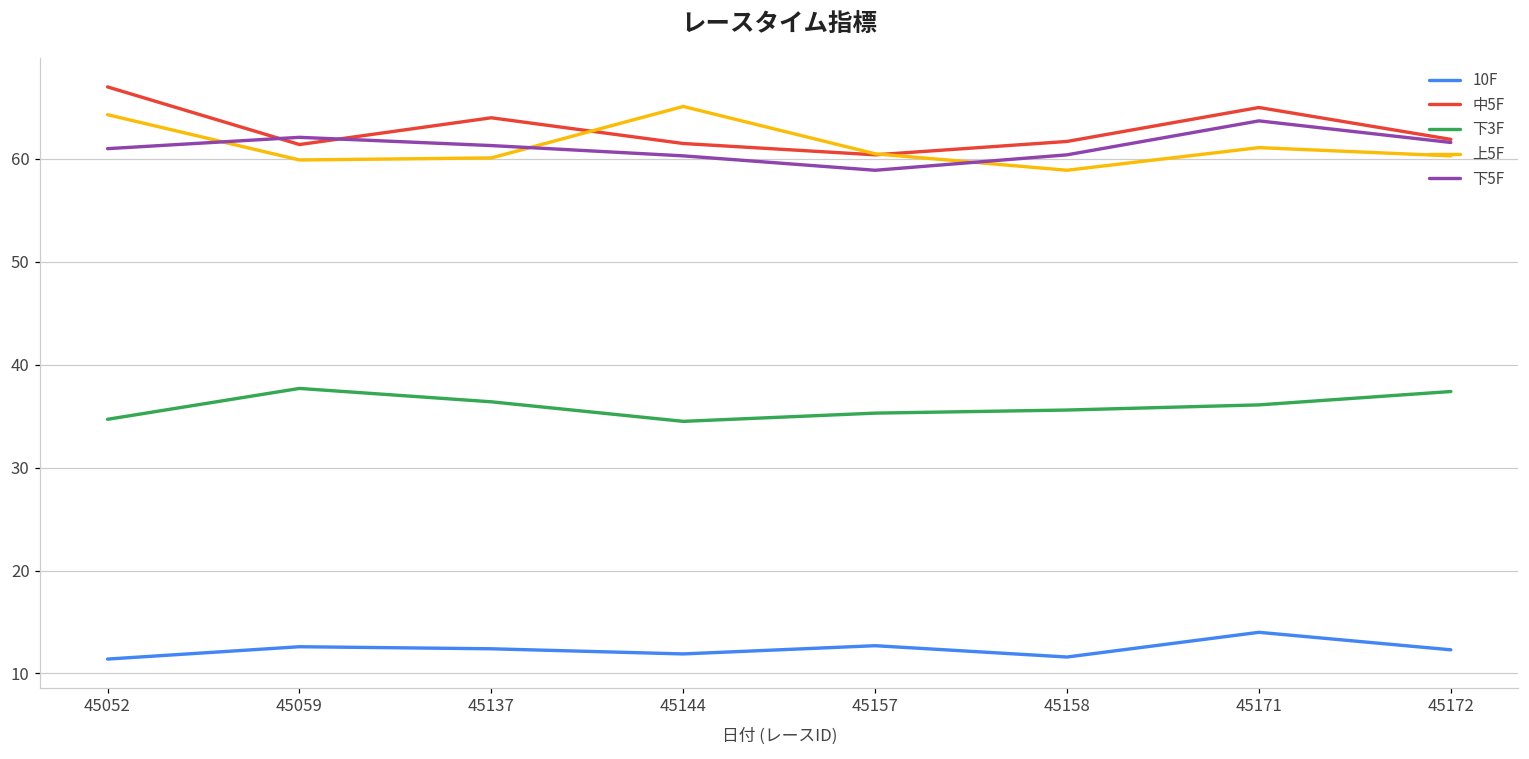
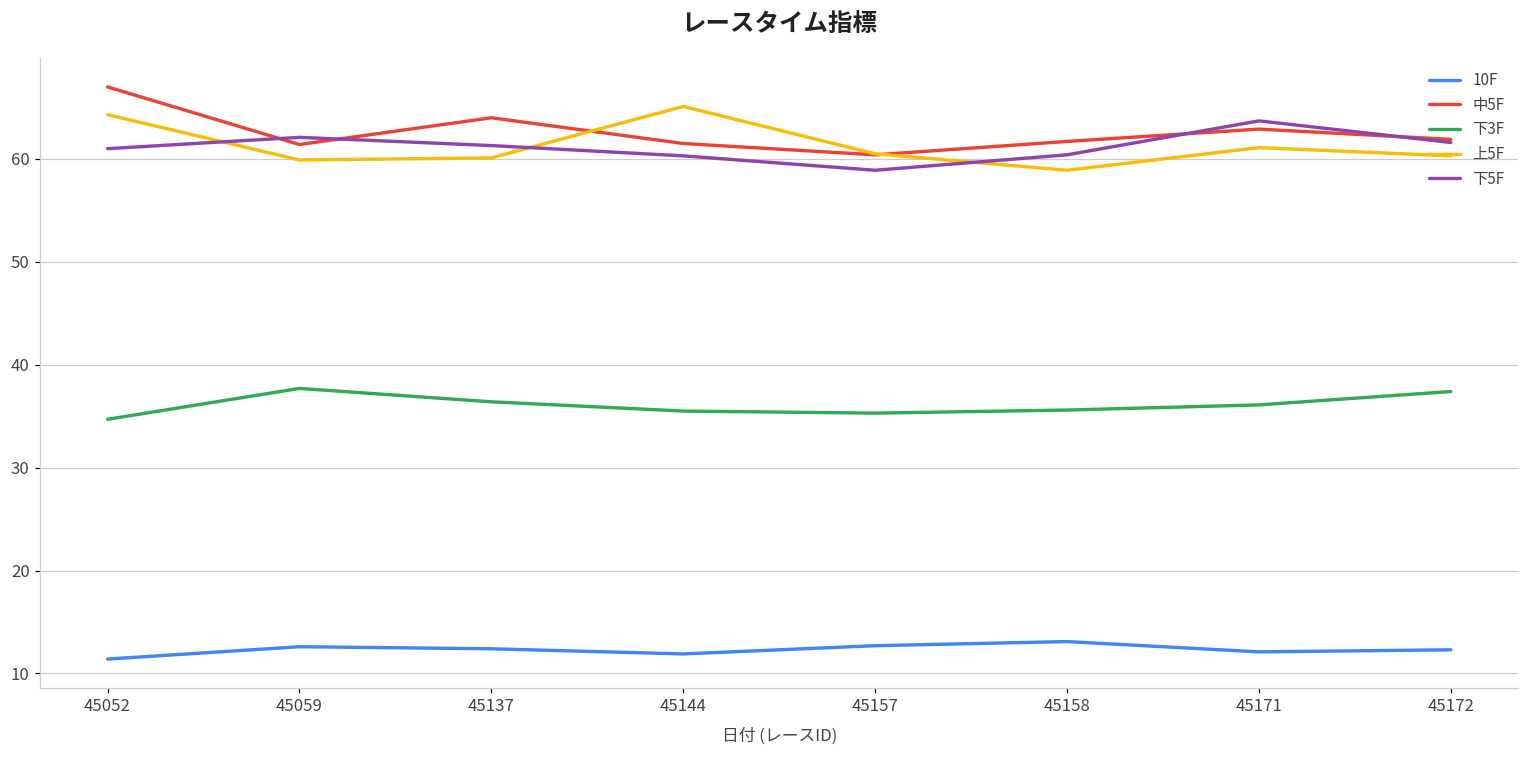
下3F, 45144: 35 -> 36
10F, 45158: 12 -> 13
10F, 45171: 14 -> 12
中5F, 45171: 65 -> 63
